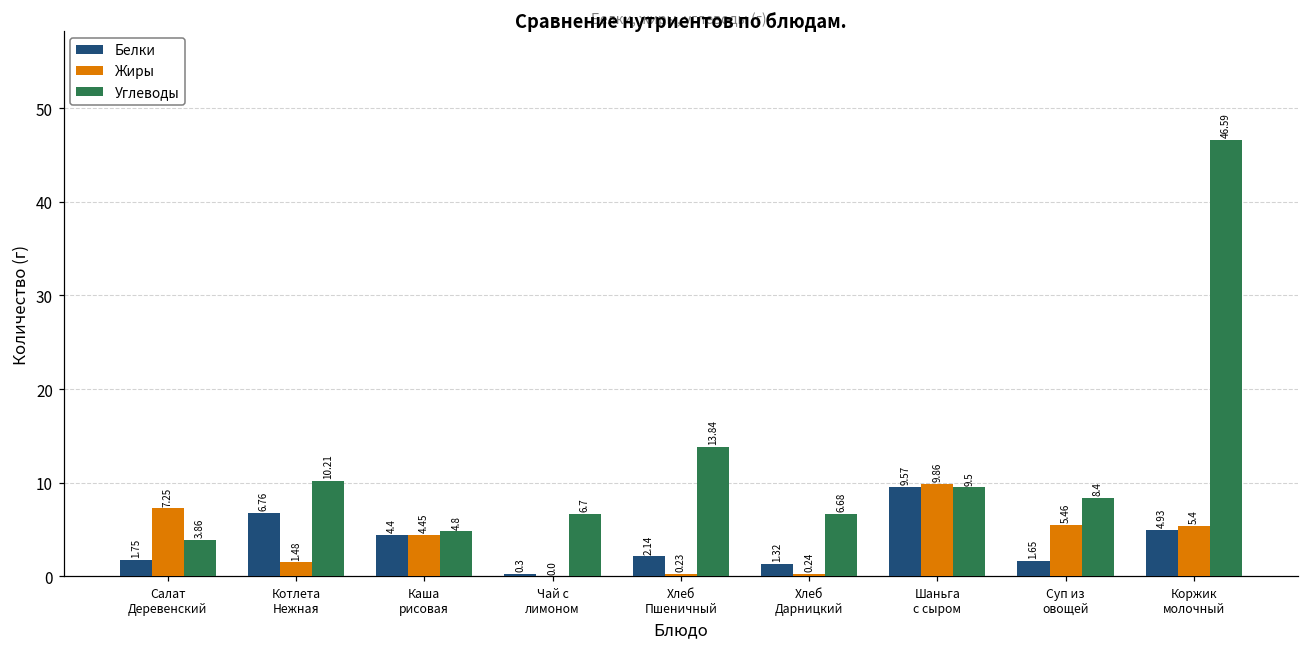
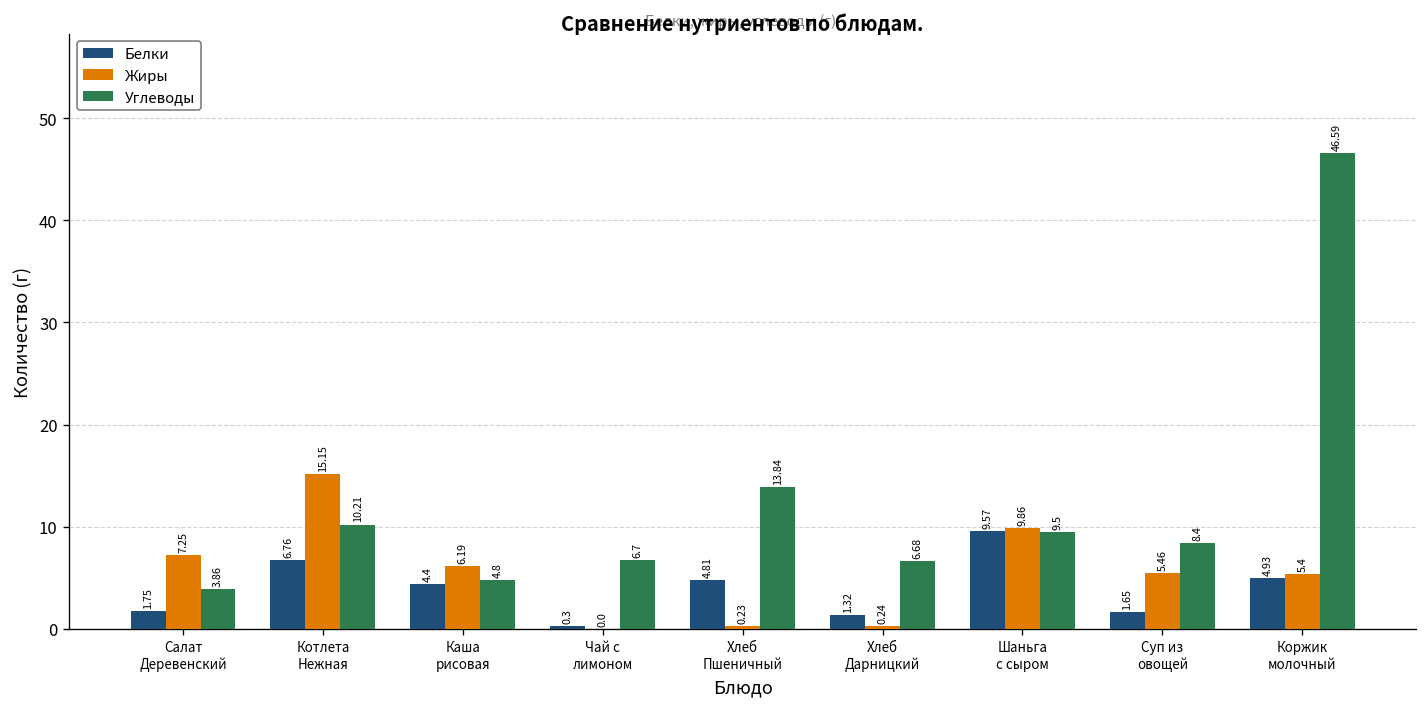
Жиры, Котлета Нежная: 1.48 -> 15.15
Жиры, Каша рисовая: 4.45 -> 6.19
Белки, Хлеб Пшеничный: 2.14 -> 4.81
